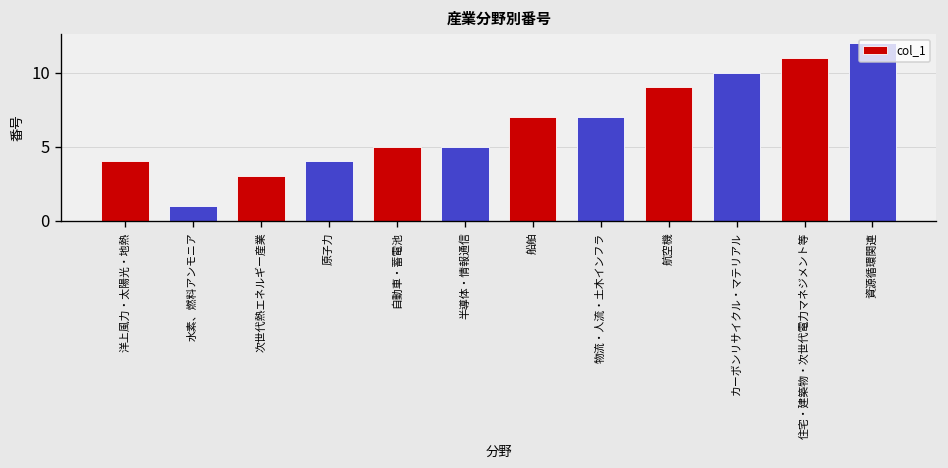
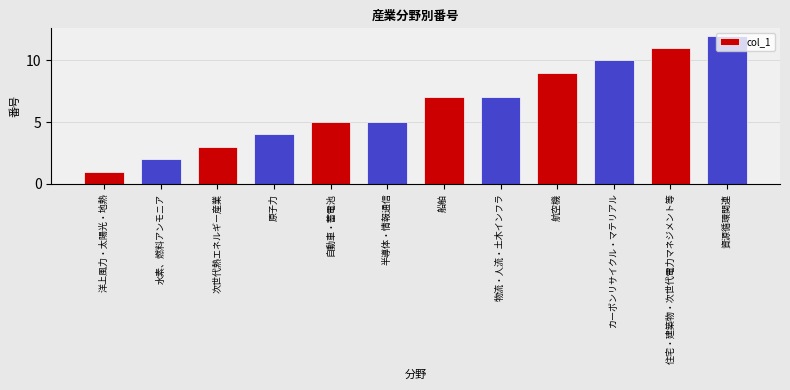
洋上風力・太陽光・地熱: 4 -> 1
水素、燃料アンモニア: 1 -> 2
